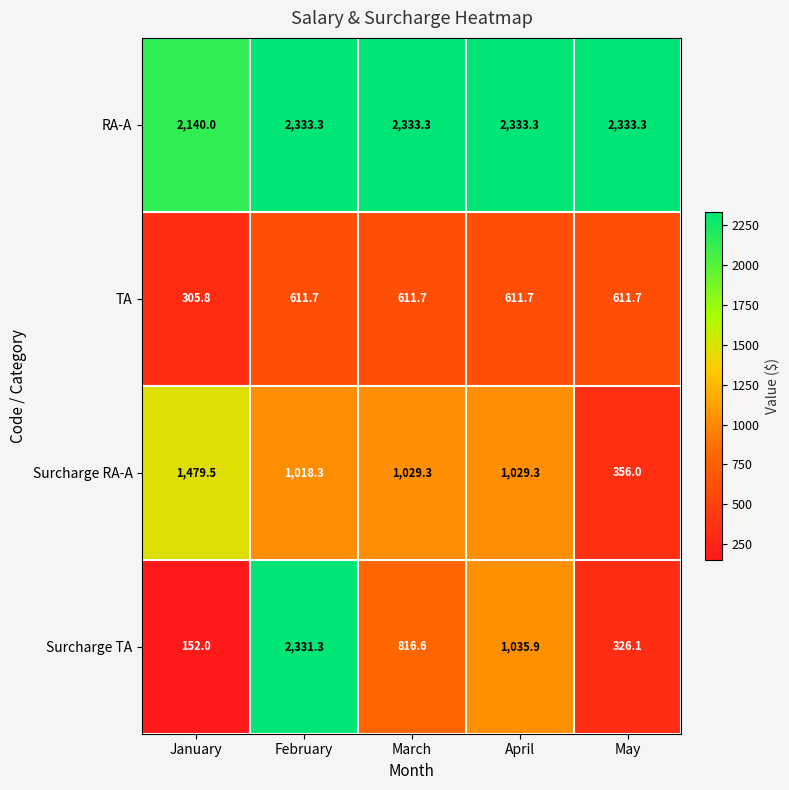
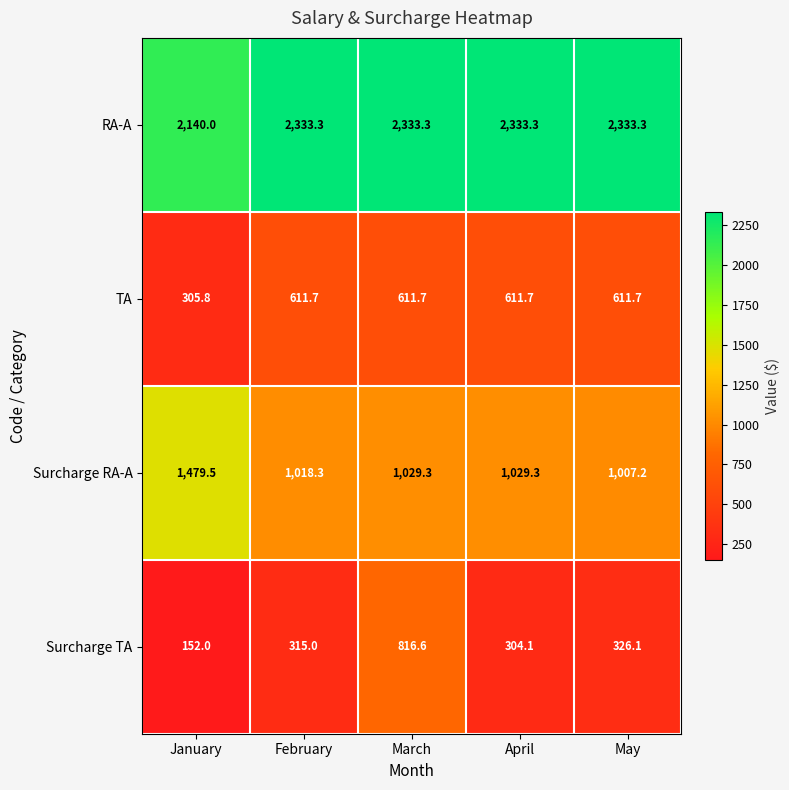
Surcharge RA-A, May: 356.0 -> 1,007.2
Surcharge TA, February: 2,331.3 -> 315.0
Surcharge TA, April: 1,035.9 -> 304.1
